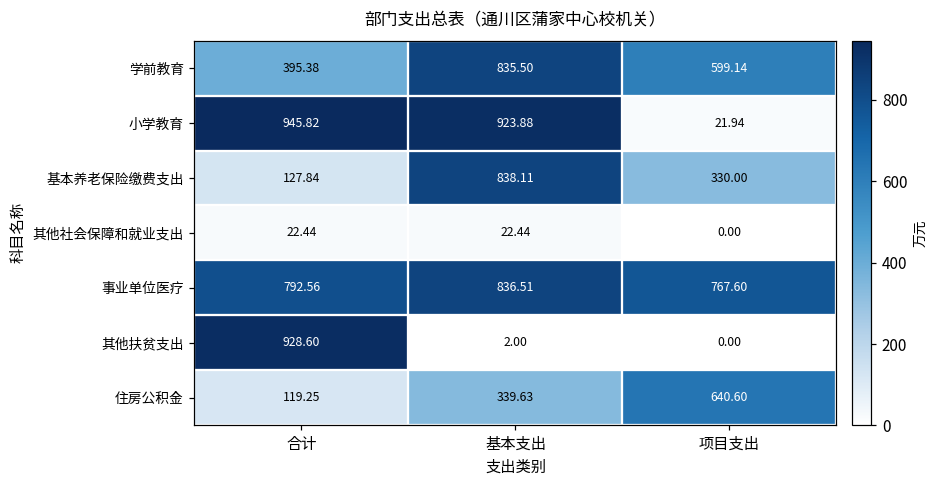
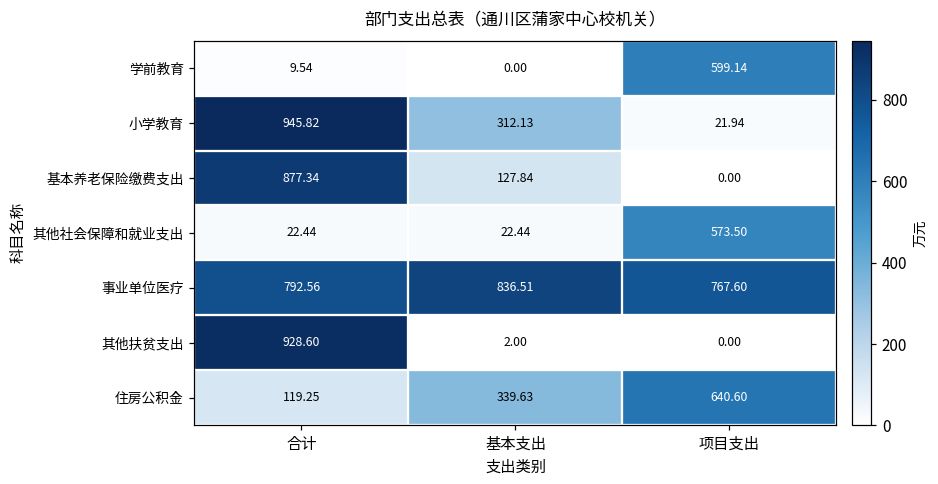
学前教育, 合计: 395.38 -> 9.54
学前教育, 基本支出: 835.50 -> 0.00
小学教育, 基本支出: 923.88 -> 312.13
基本养老保险缴费支出, 合计: 127.84 -> 877.34
基本养老保险缴费支出, 基本支出: 838.11 -> 127.84
基本养老保险缴费支出, 项目支出: 330.00 -> 0.00
其他社会保障和就业支出, 项目支出: 0.00 -> 573.50
